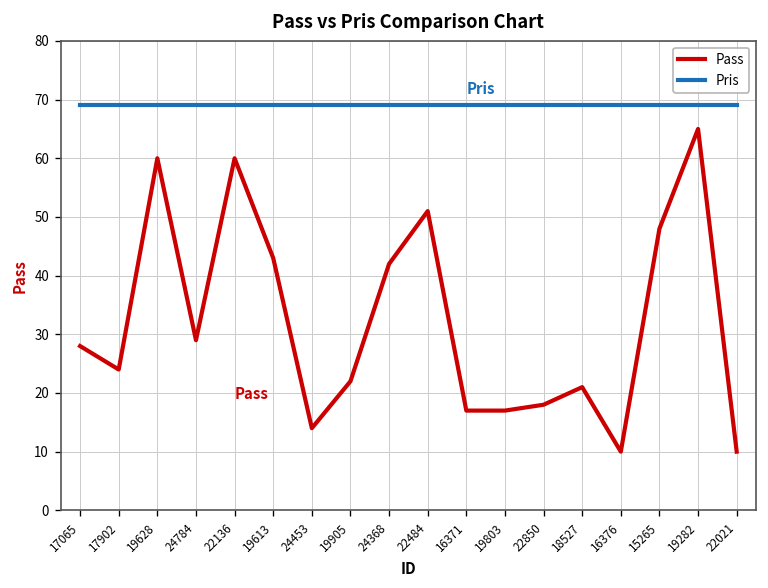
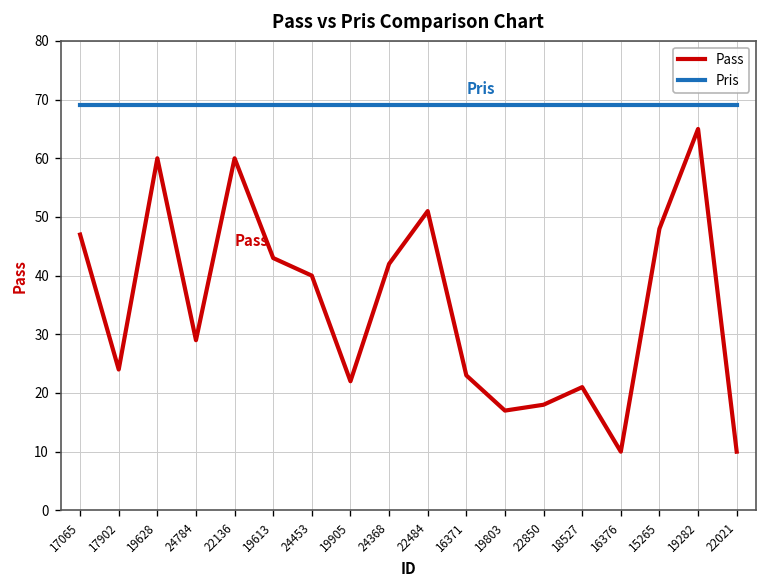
Pass, 17065: 28 -> 47
Pass, 24453: 14 -> 40
Pass, 16371: 17 -> 23
